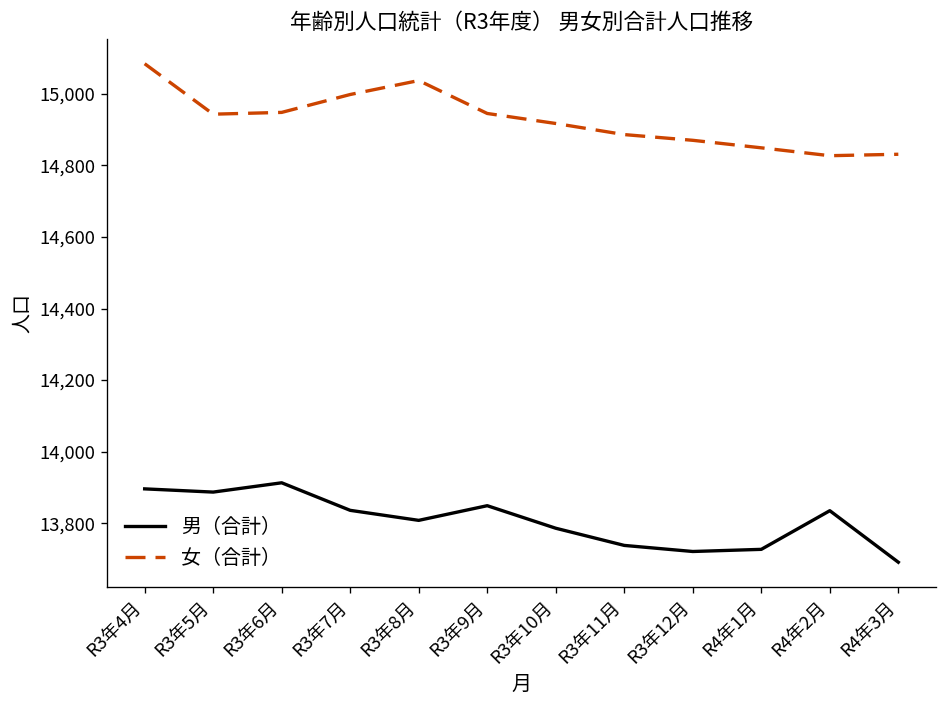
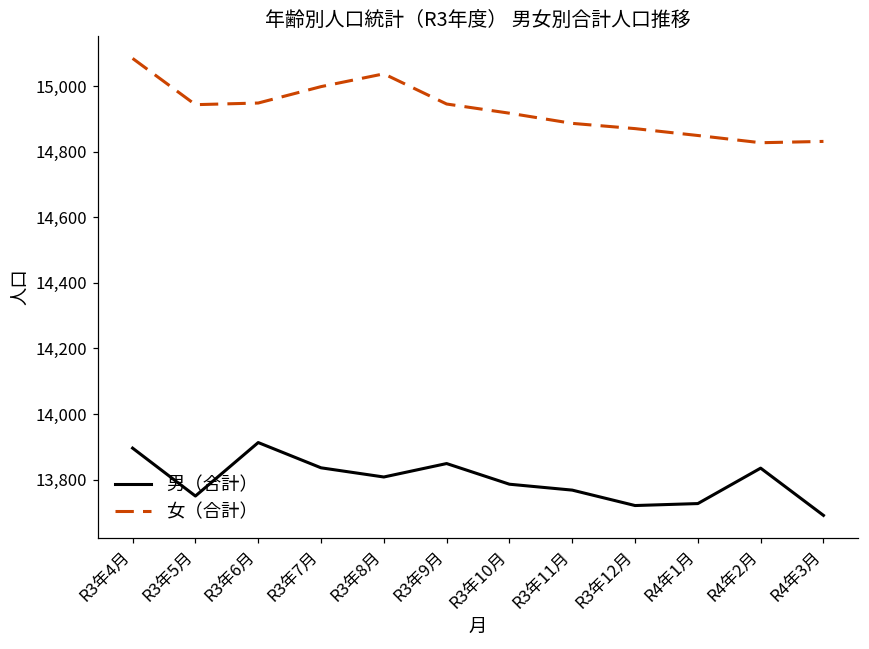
男（合計）, R3年5月: 13,890 -> 13,750
男（合計）, R3年11月: 13,740 -> 13,770
